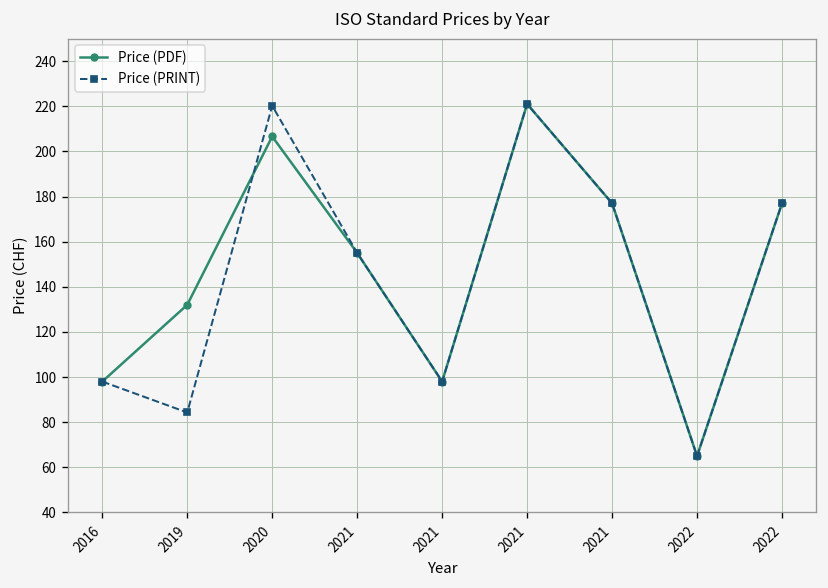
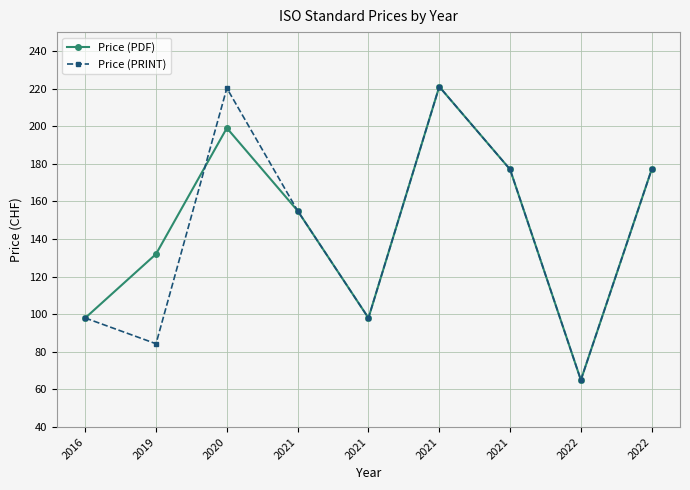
Price (PDF), 2020: 207 -> 199
